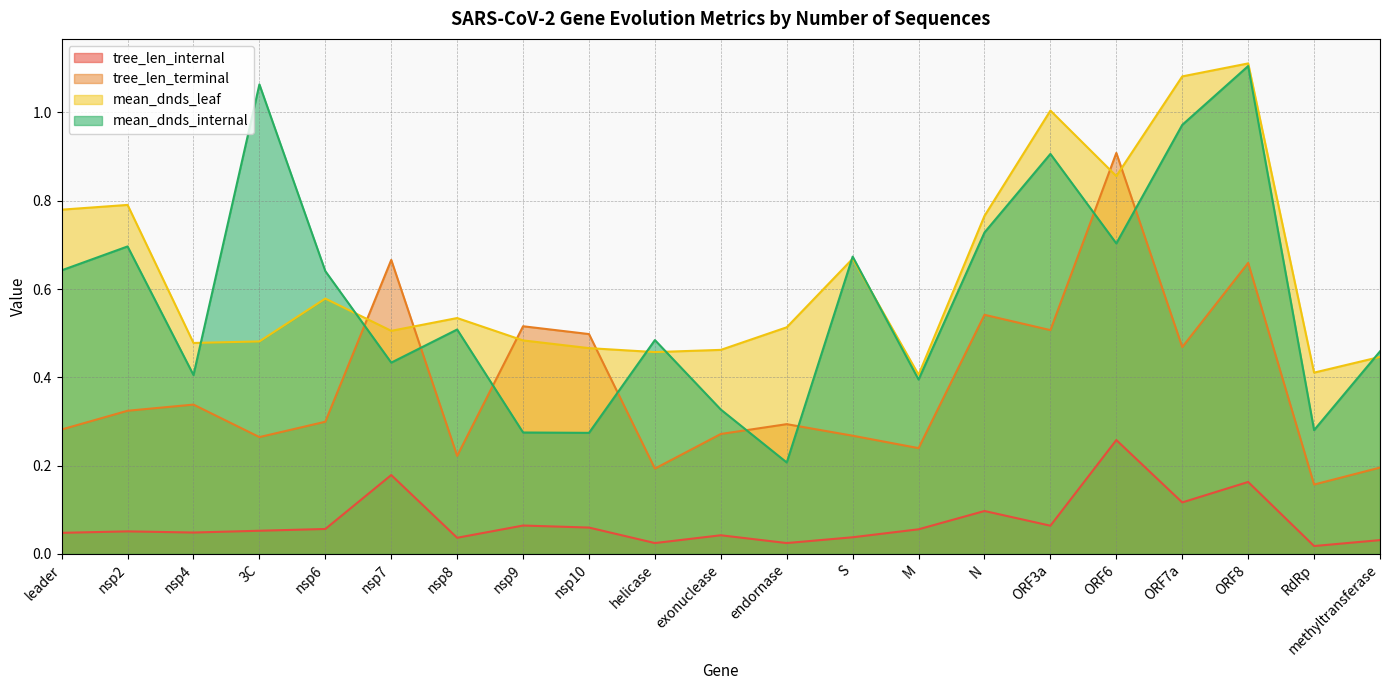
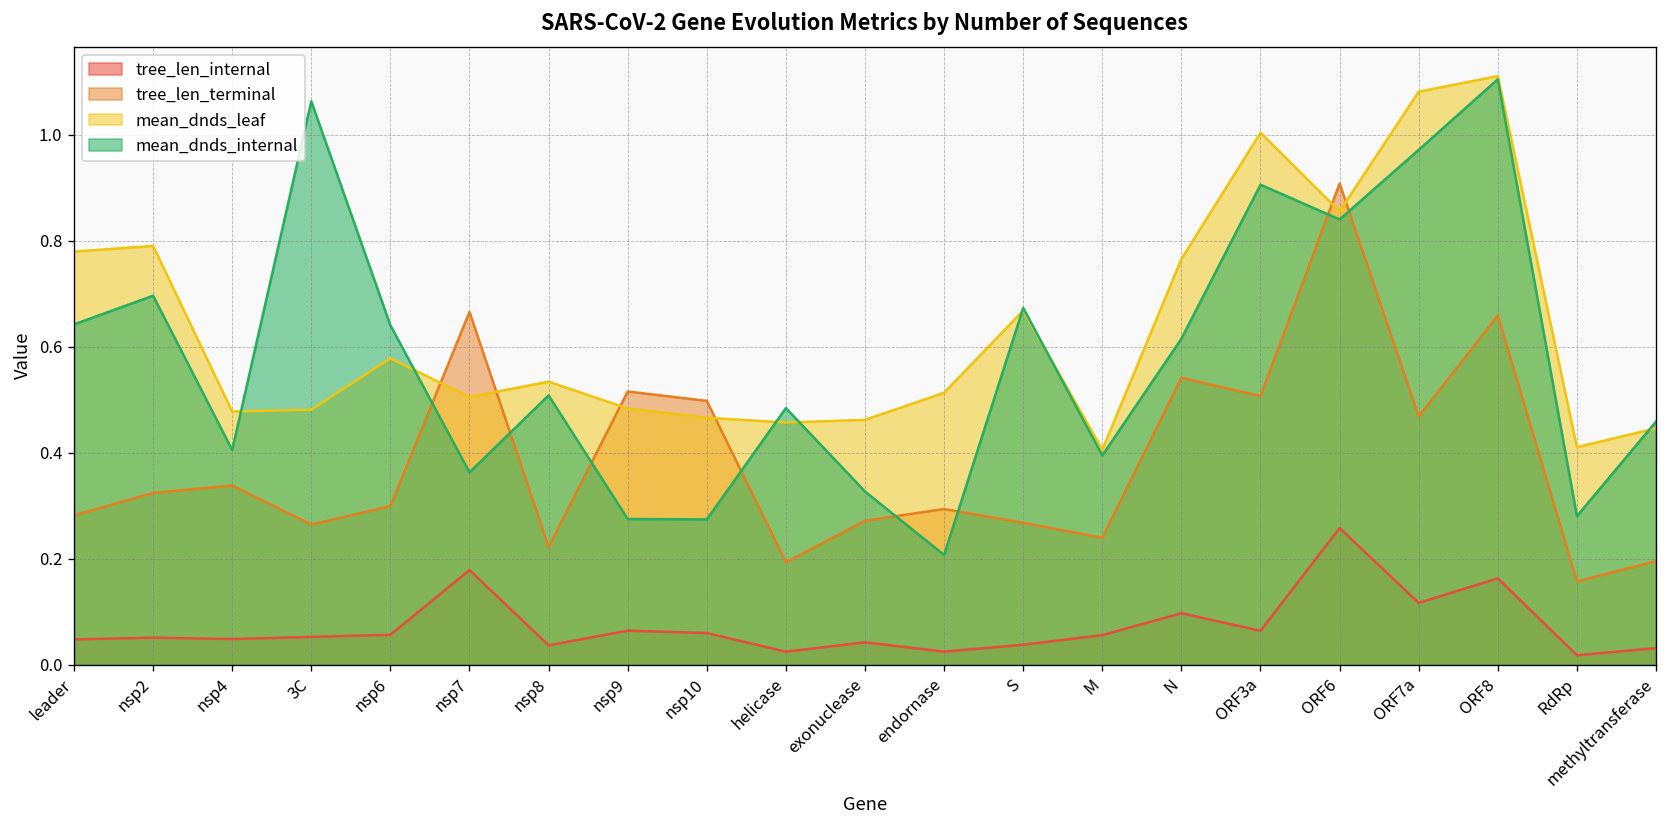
mean_dnds_internal, nsp7: 0.43 -> 0.36
mean_dnds_internal, N: 0.73 -> 0.62
mean_dnds_internal, ORF6: 0.70 -> 0.84
